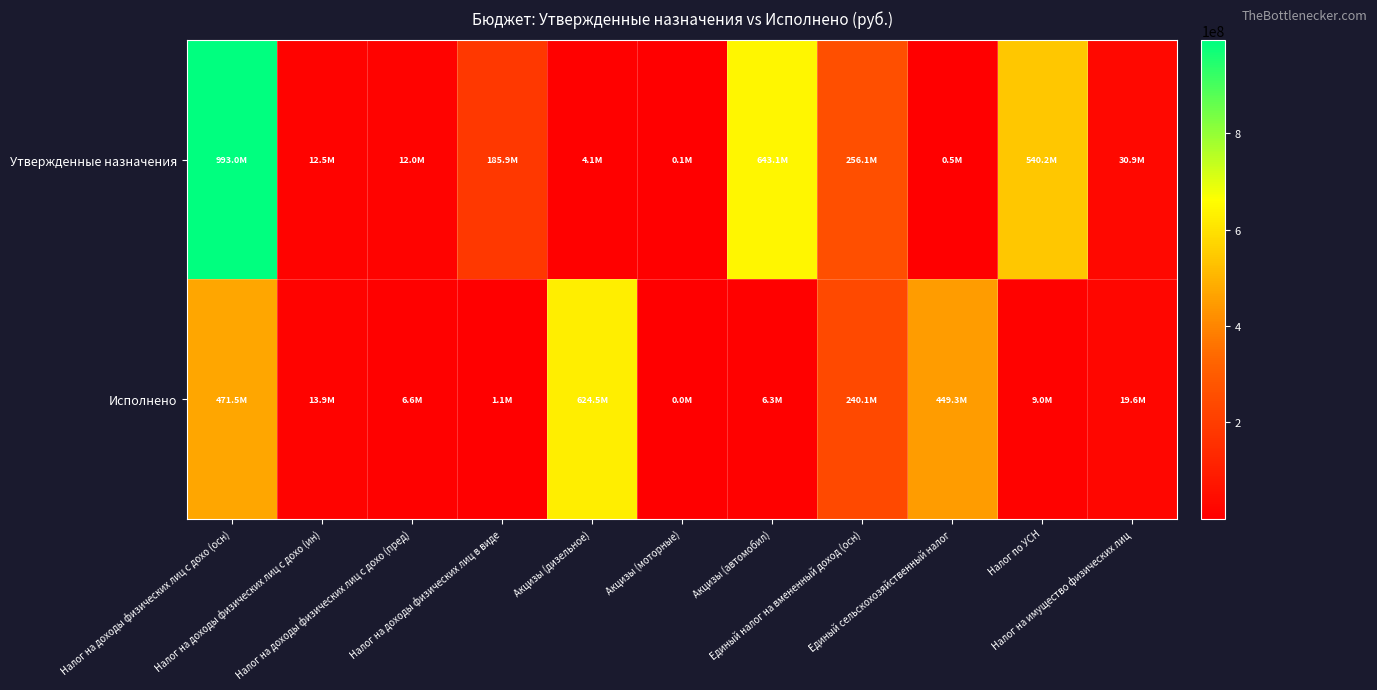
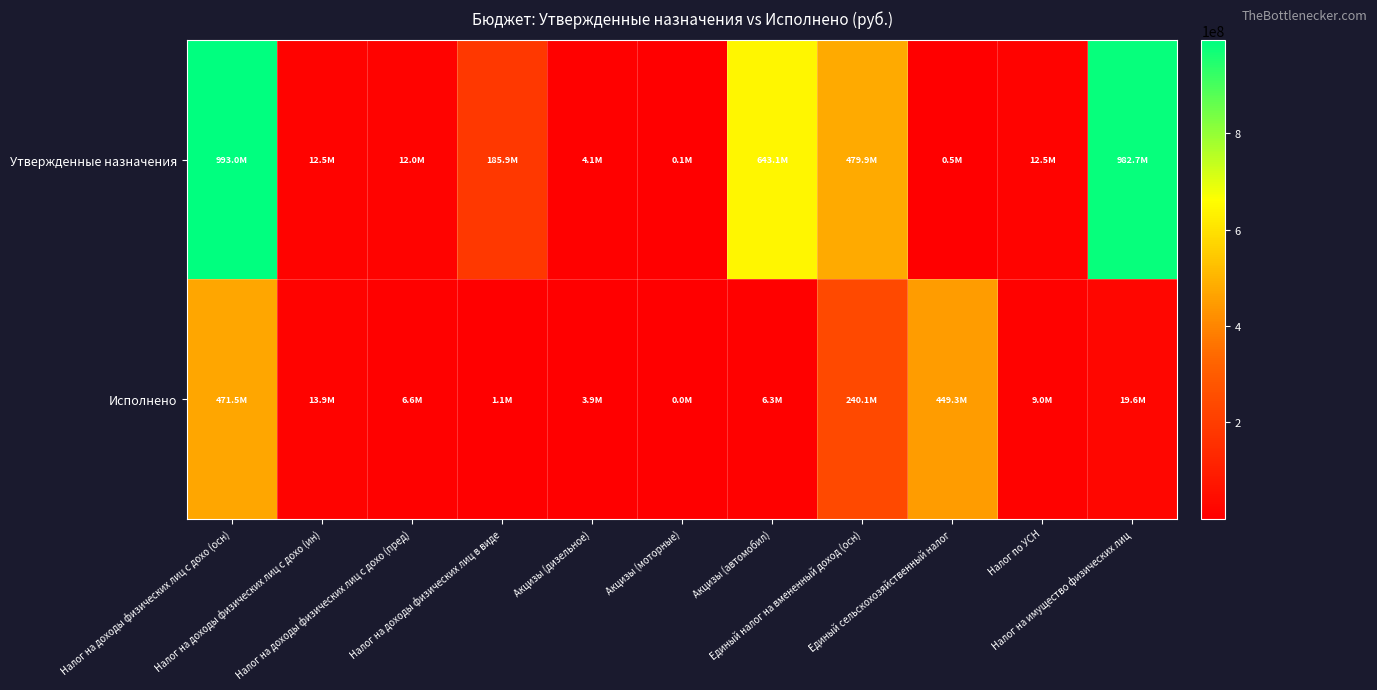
Утвержденные назначения, Единый налог на вмененный доход (осн): 256.1M -> 479.9M
Утвержденные назначения, Налог по УСН: 540.2M -> 12.5M
Утвержденные назначения, Налог на имущество физических лиц: 30.9M -> 982.7M
Исполнено, Акцизы (дизельное): 624.5M -> 3.9M
